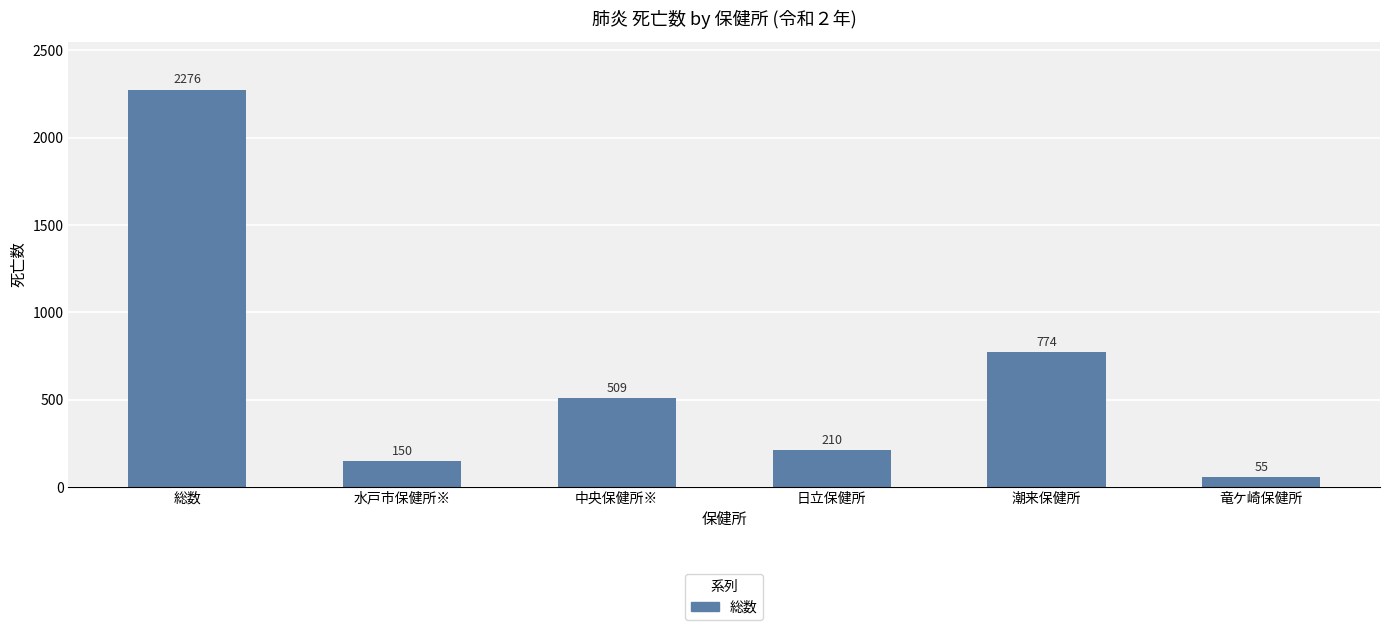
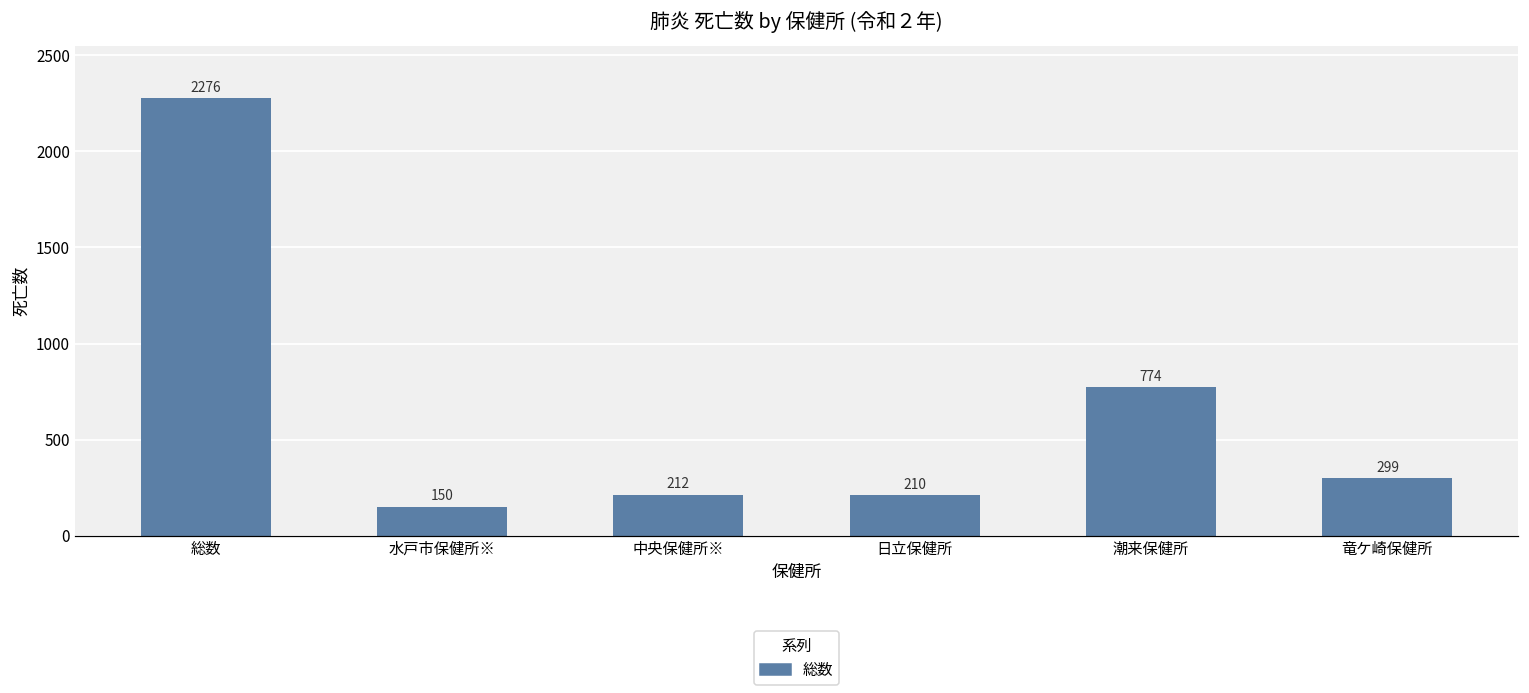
中央保健所※: 509 -> 212
竜ケ崎保健所: 55 -> 299
